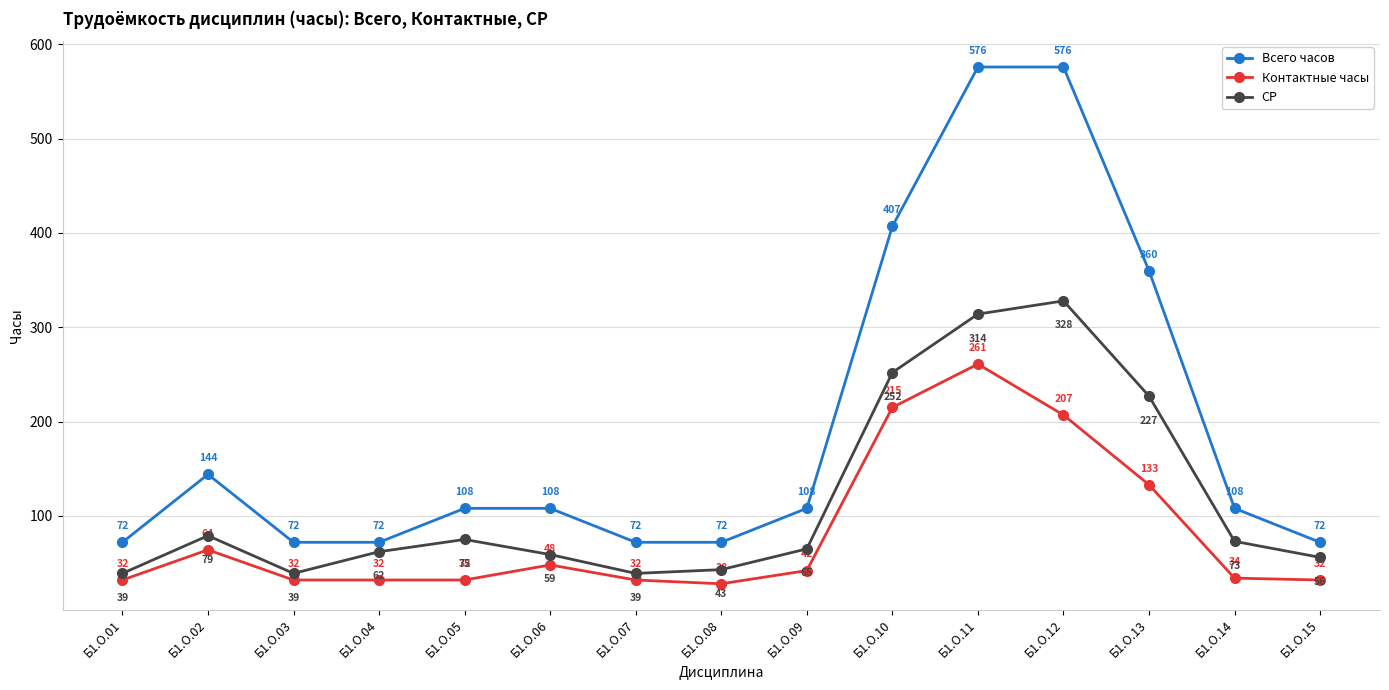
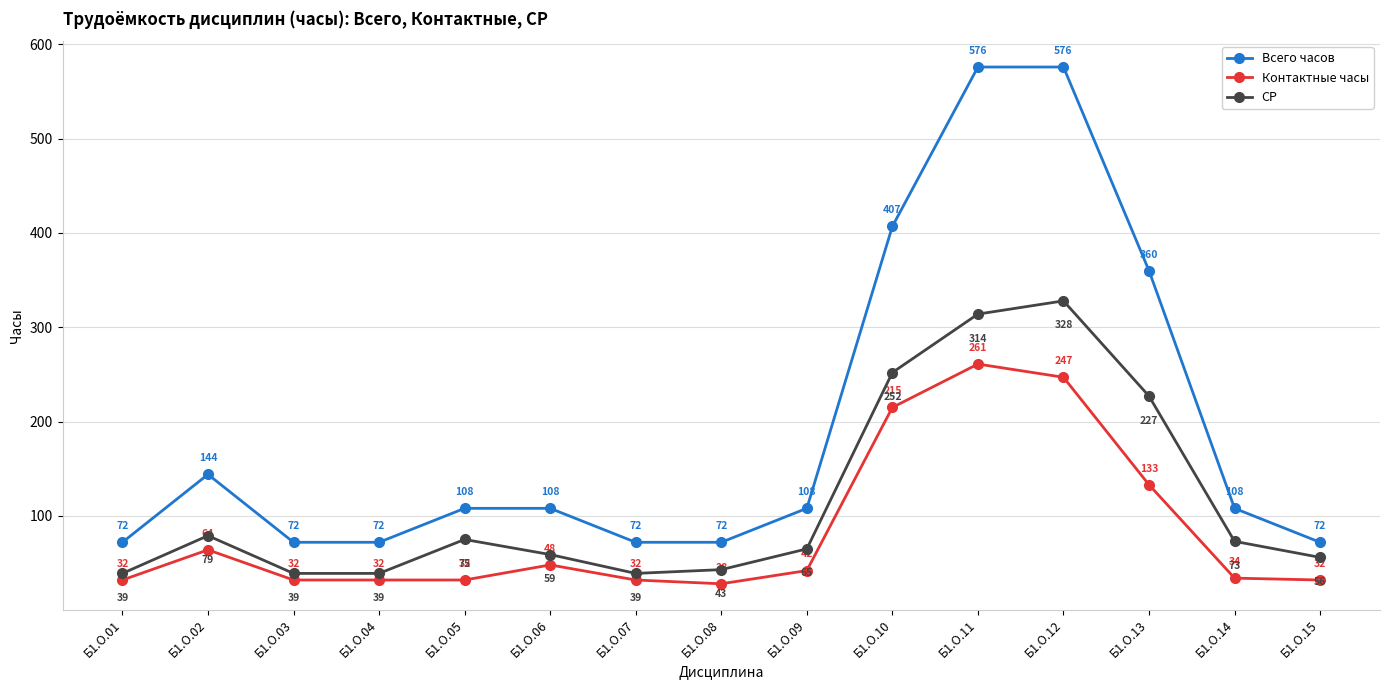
СР, Б1.О.04: 62 -> 39
Контактные часы, Б1.О.12: 207 -> 247
